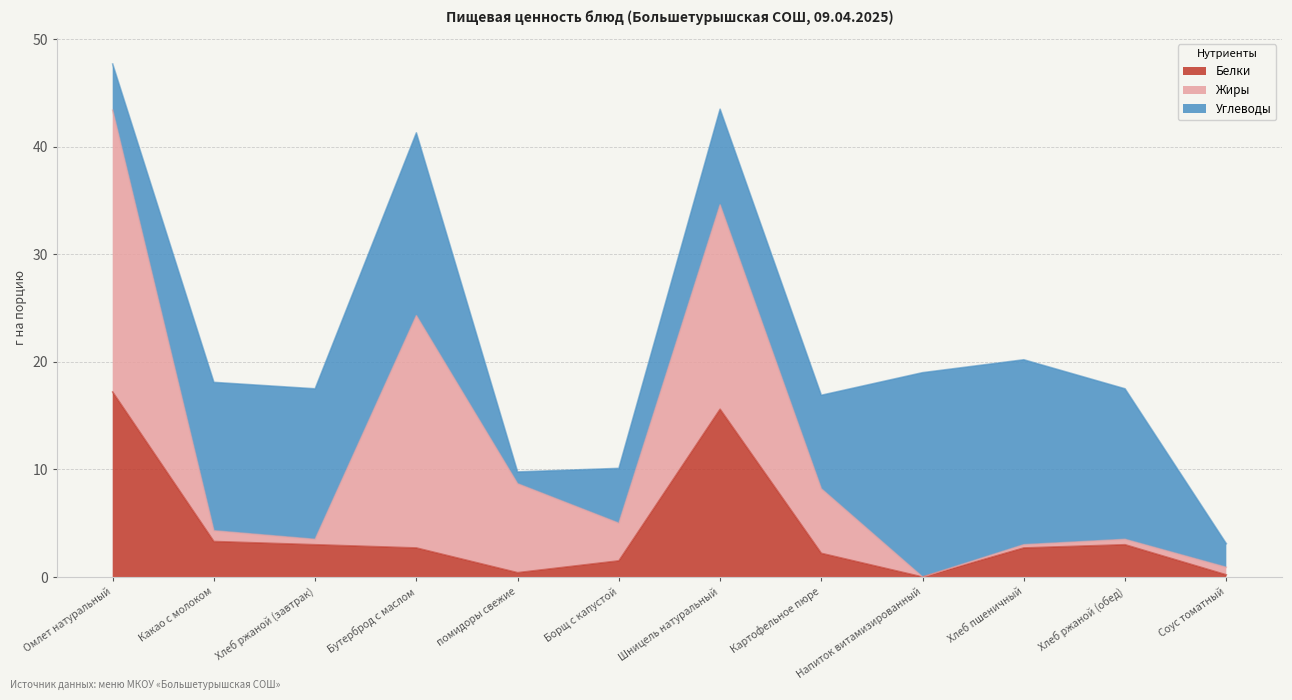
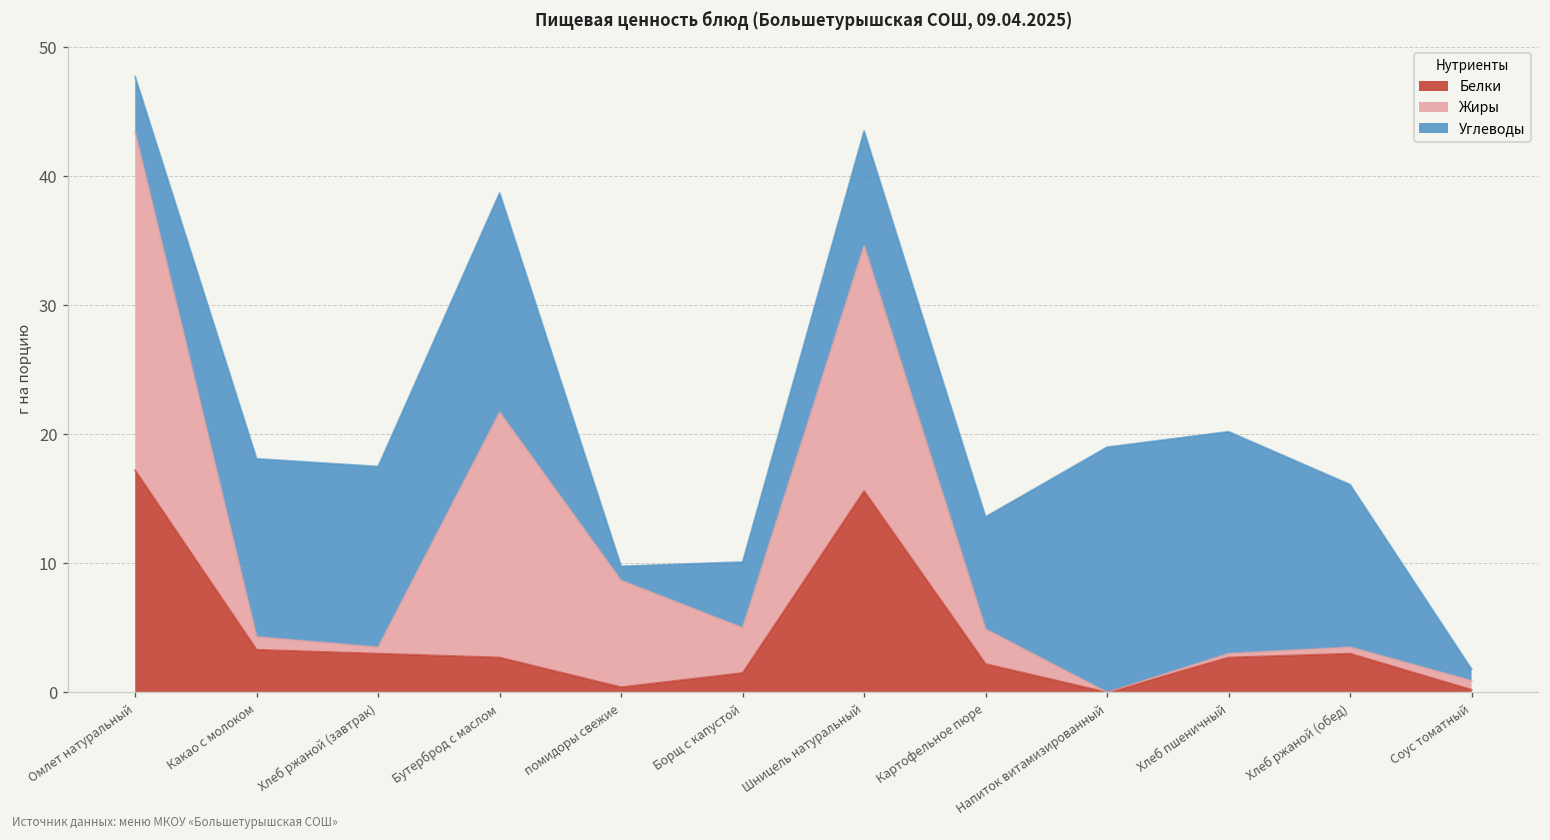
Жиры, Бутерброд с маслом: 21.6 -> 19.0
Жиры, Картофельное пюре: 6.0 -> 2.7
Углеводы, Хлеб ржаной (обед): 14.0 -> 12.6
Углеводы, Соус томатный: 2.2 -> 0.9
